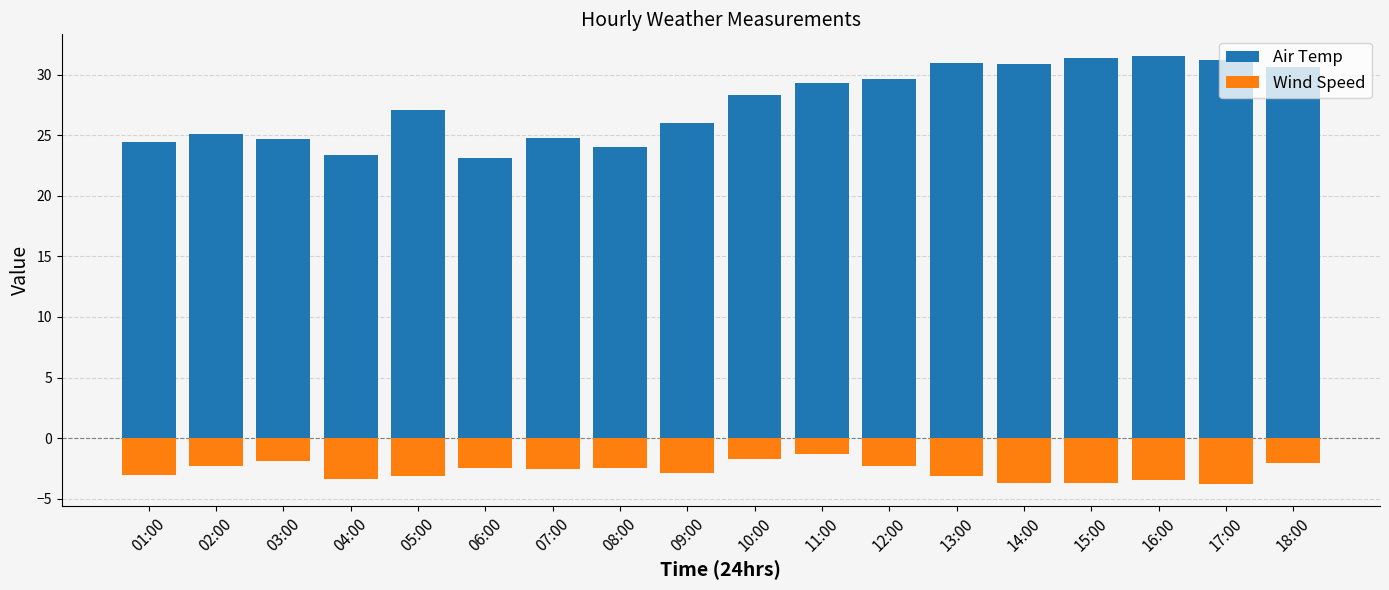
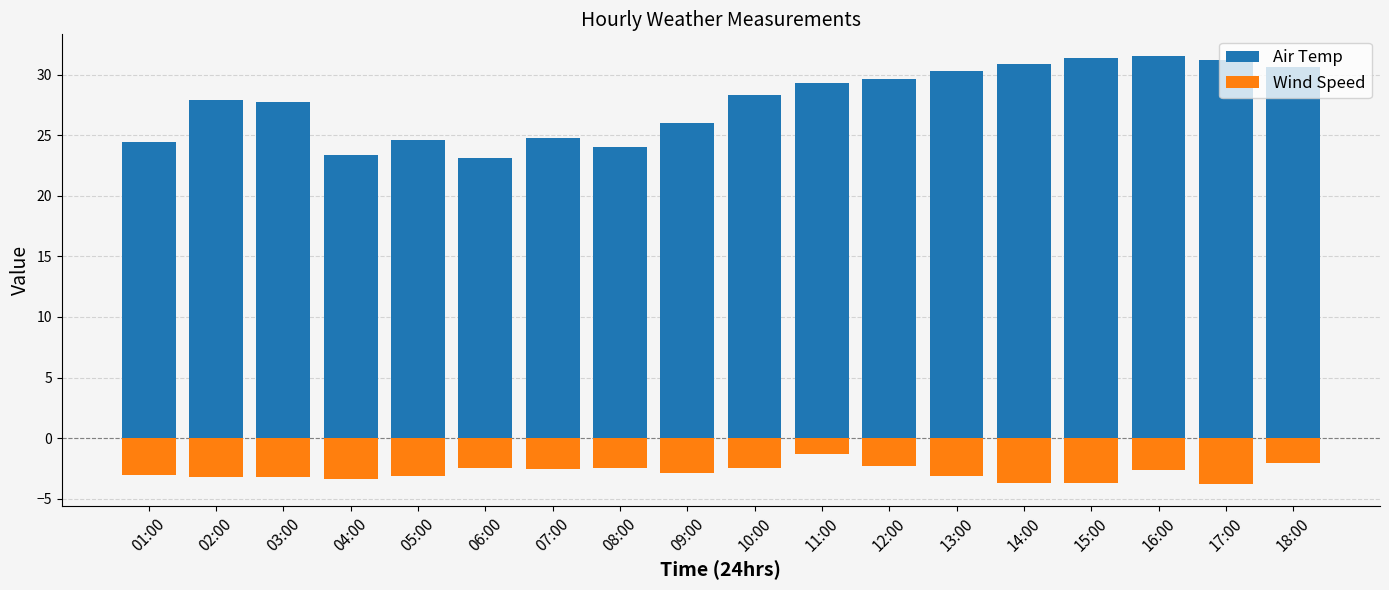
Air Temp, 02:00: 25.1 -> 27.9
Wind Speed, 02:00: -2.3 -> -3.2
Air Temp, 03:00: 24.7 -> 27.7
Wind Speed, 03:00: -1.9 -> -3.2
Air Temp, 05:00: 27.1 -> 24.6
Wind Speed, 10:00: -1.7 -> -2.5
Air Temp, 13:00: 31.0 -> 30.3
Wind Speed, 16:00: -3.5 -> -2.6
